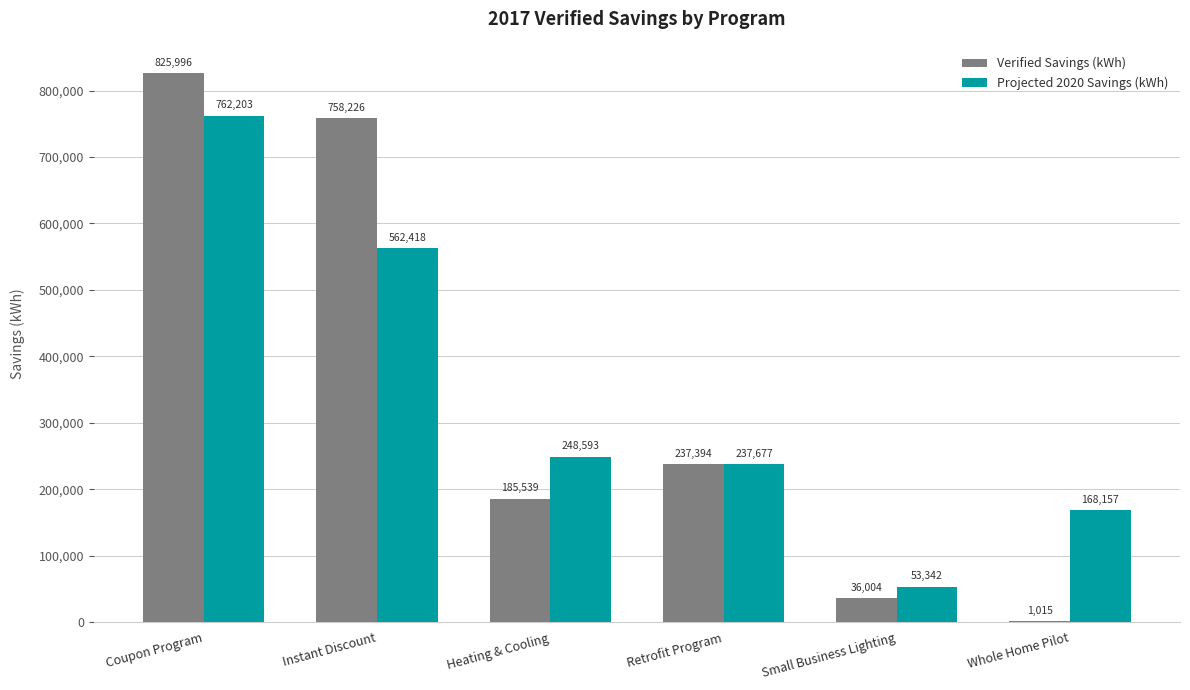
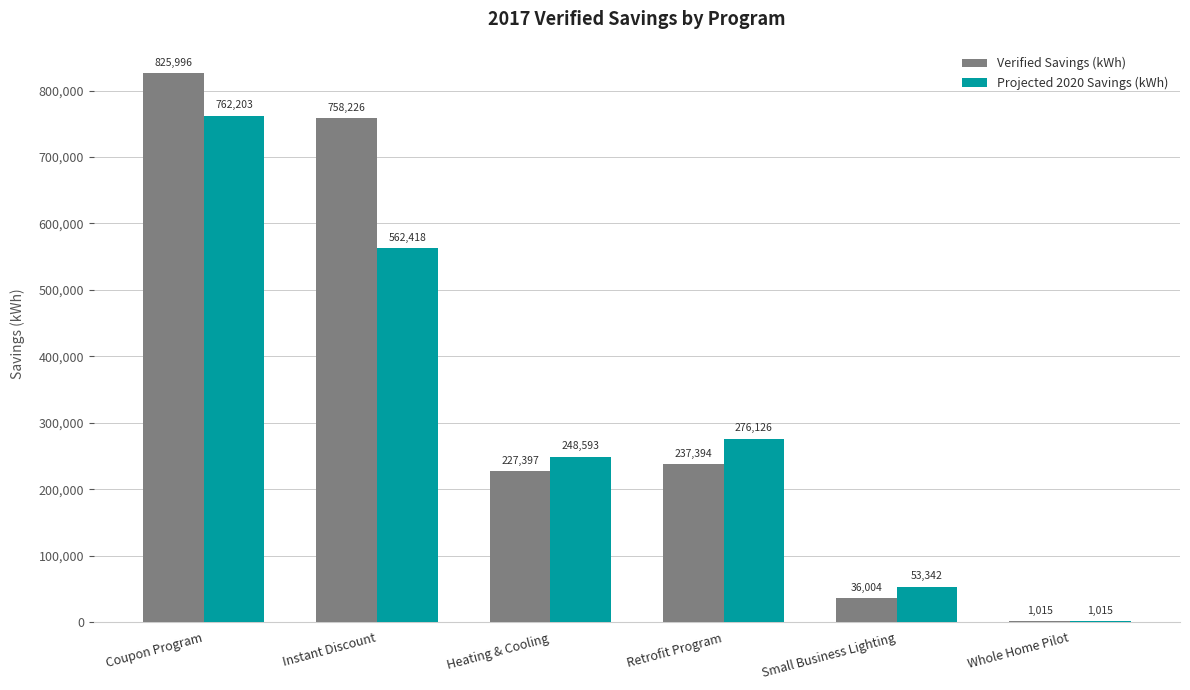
Verified Savings (kWh), Heating & Cooling: 185,539 -> 227,397
Projected 2020 Savings (kWh), Retrofit Program: 237,677 -> 276,126
Projected 2020 Savings (kWh), Whole Home Pilot: 168,157 -> 1,015
